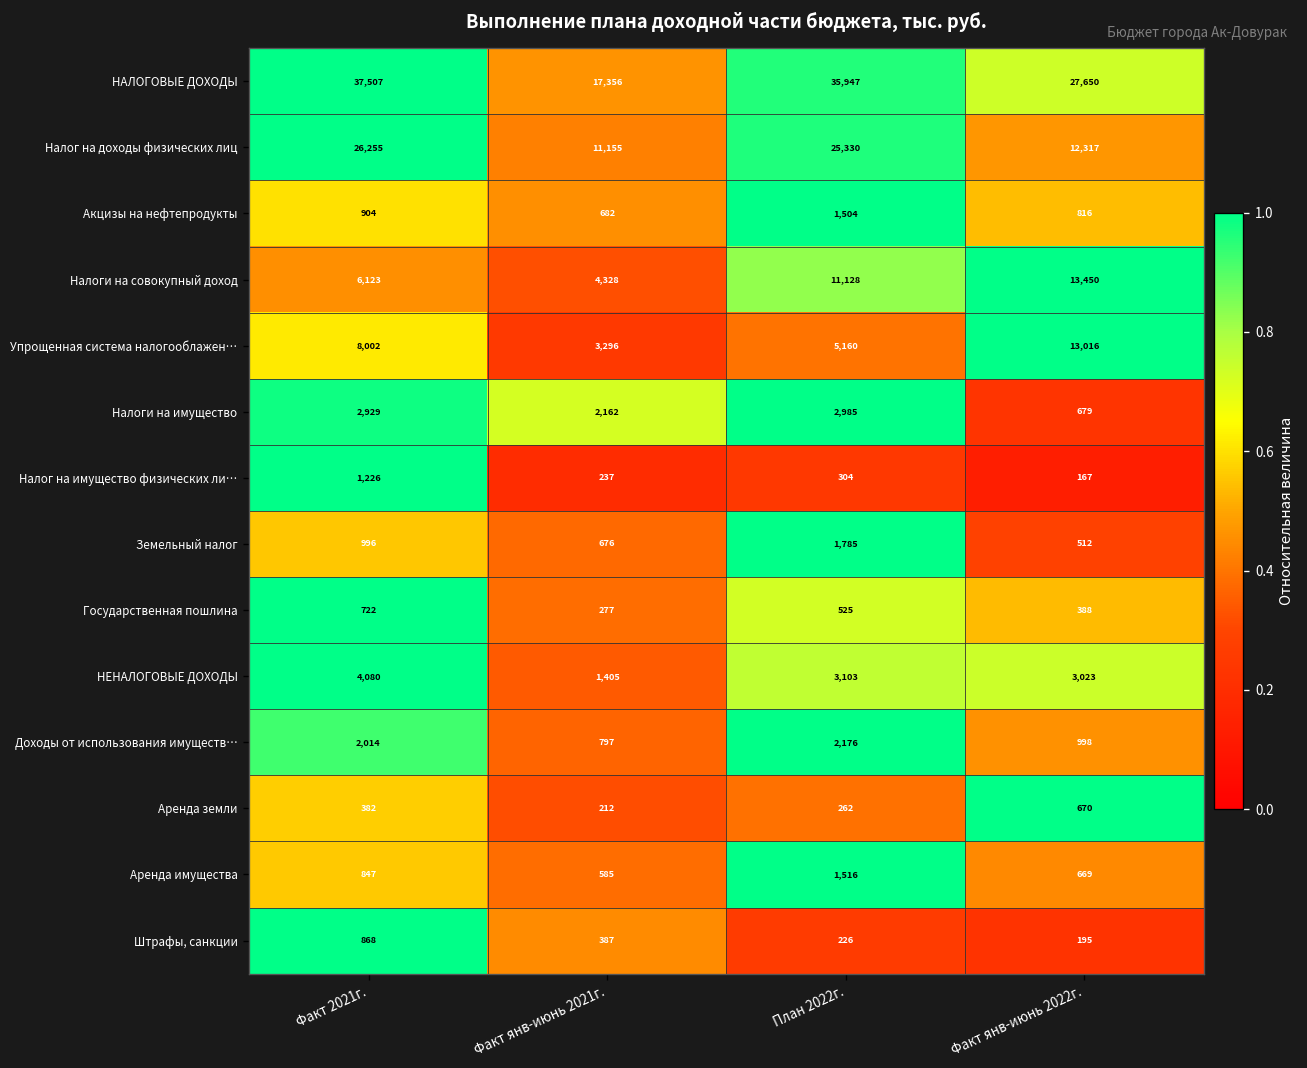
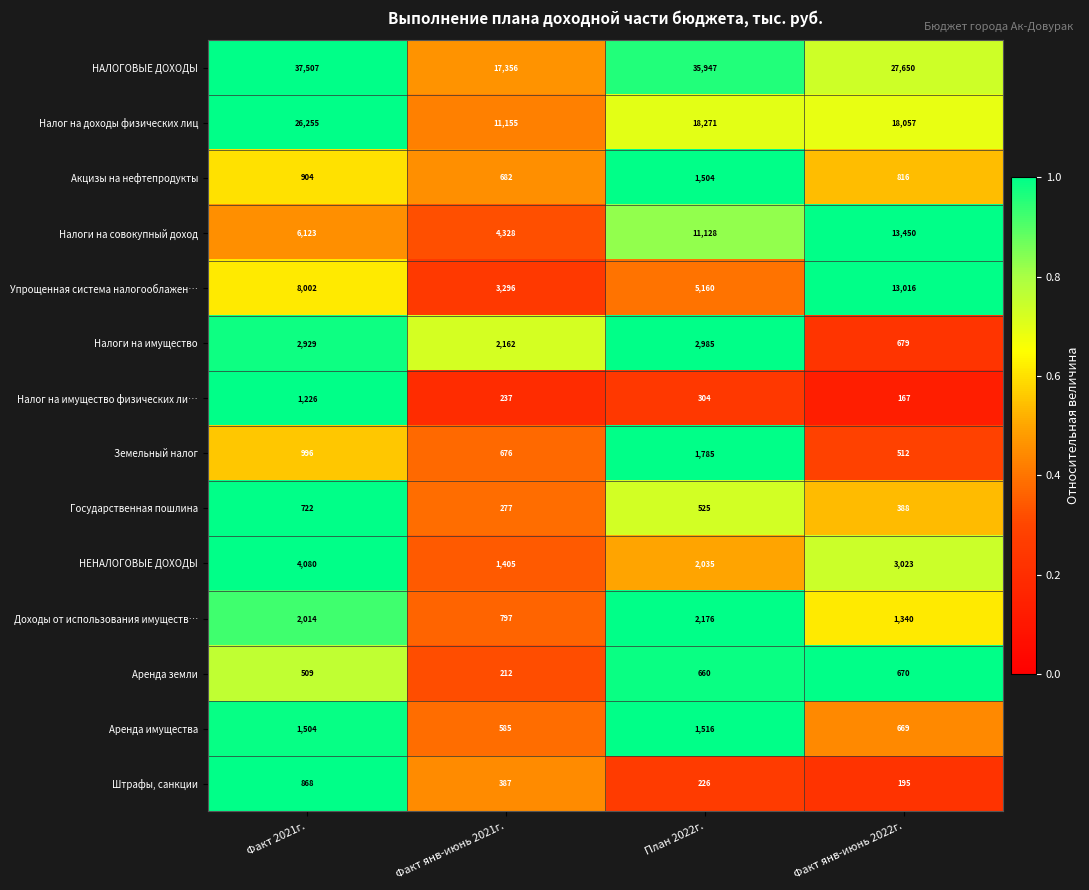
Налог на доходы физических лиц, План 2022г.: 25,330 -> 18,271
Налог на доходы физических лиц, Факт янв-июнь 2022г.: 12,317 -> 18,057
НЕНАЛОГОВЫЕ ДОХОДЫ, План 2022г.: 3,103 -> 2,035
Доходы от использования имуществ…, Факт янв-июнь 2022г.: 998 -> 1,340
Аренда земли, Факт 2021г.: 382 -> 509
Аренда земли, План 2022г.: 262 -> 660
Аренда имущества, Факт 2021г.: 847 -> 1,504
